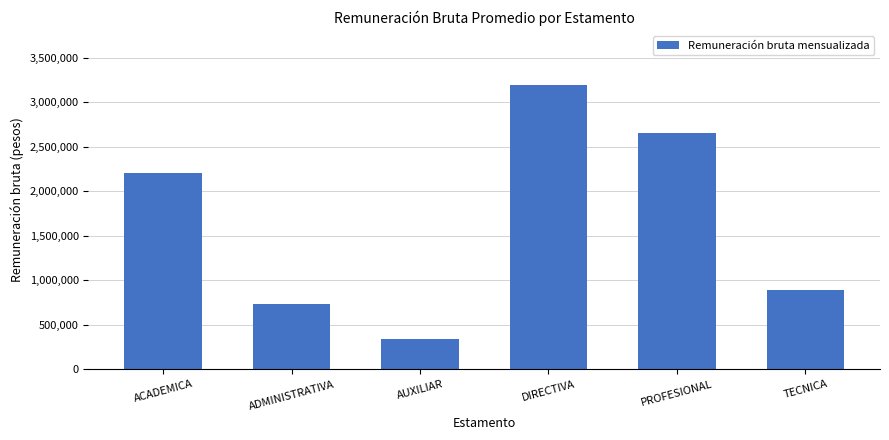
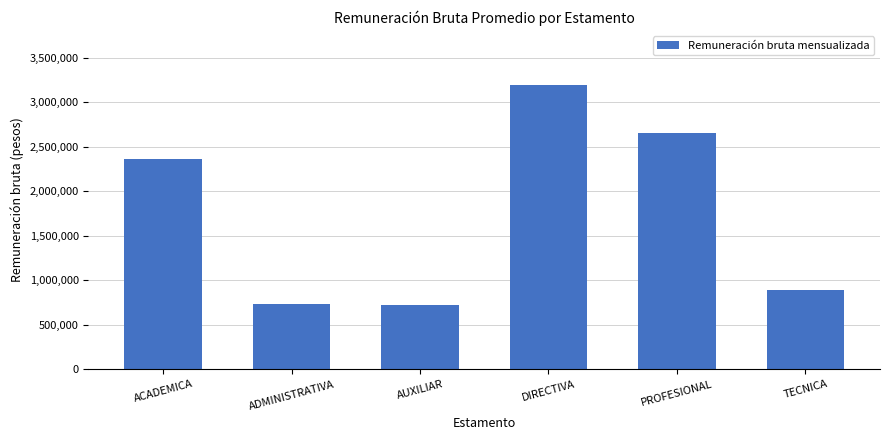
ACADEMICA: 2,200,000 -> 2,400,000
AUXILIAR: 300,000 -> 700,000
